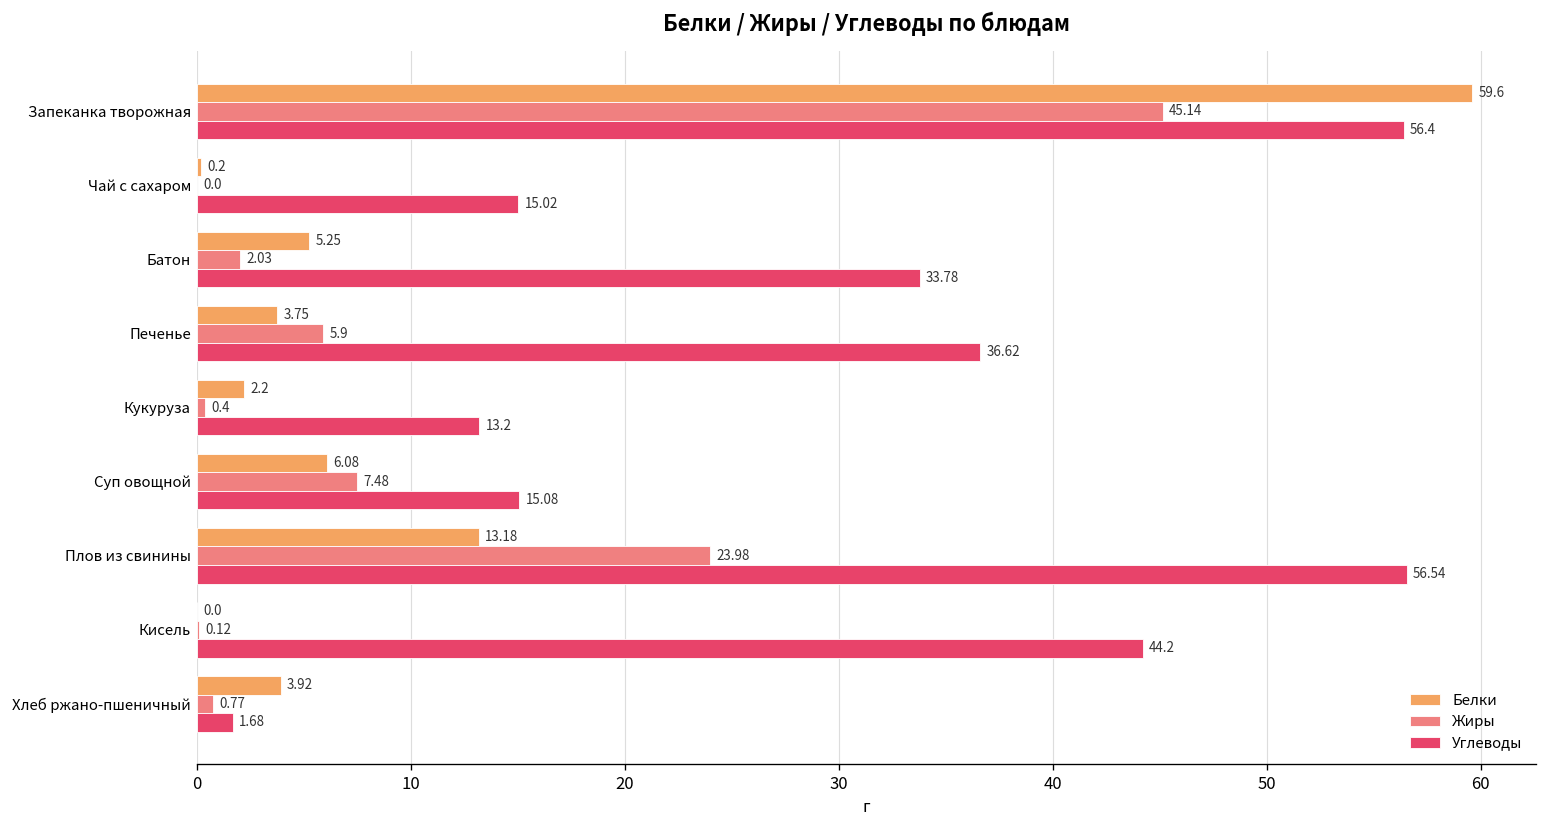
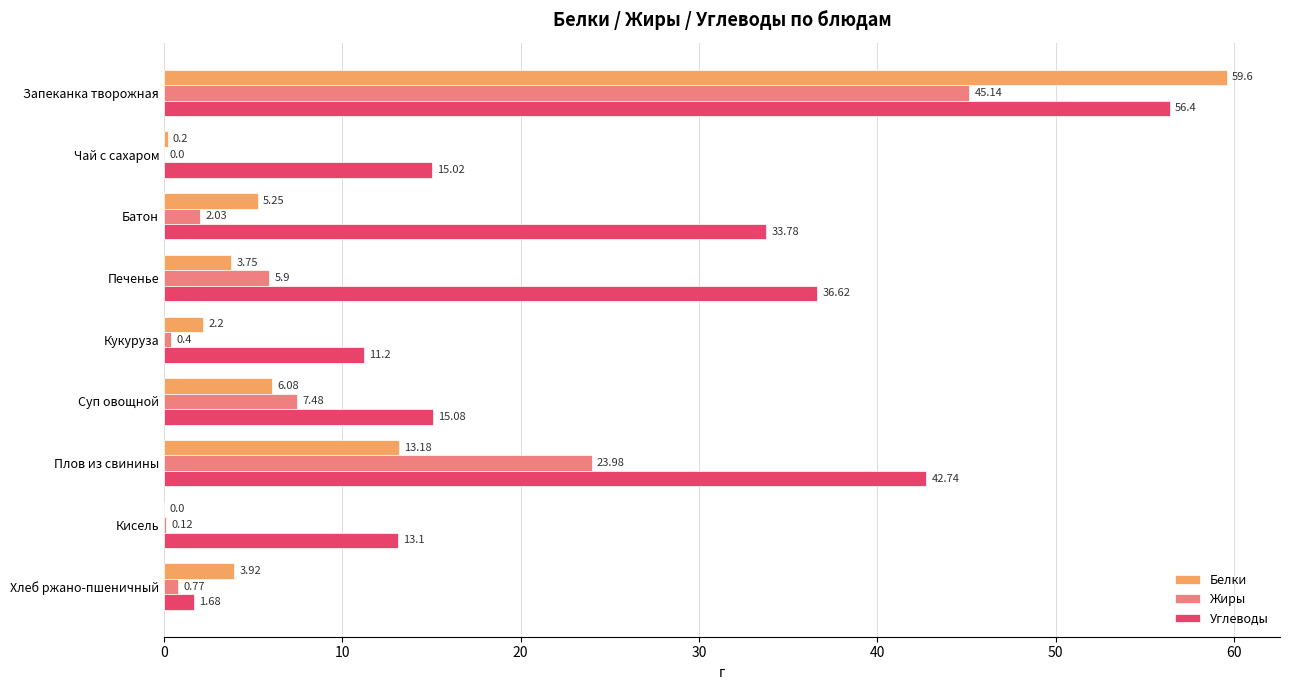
Углеводы, Кукуруза: 13.2 -> 11.2
Углеводы, Плов из свинины: 56.54 -> 42.74
Углеводы, Кисель: 44.2 -> 13.1
